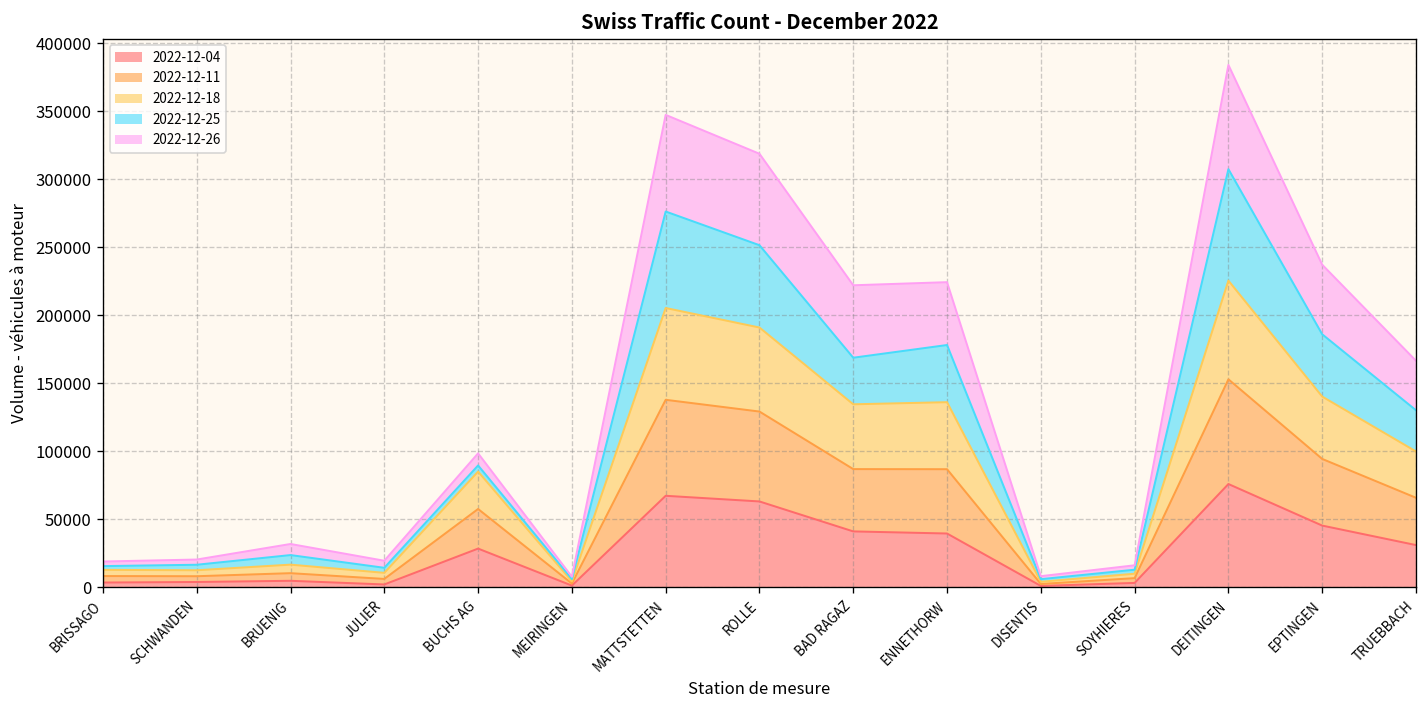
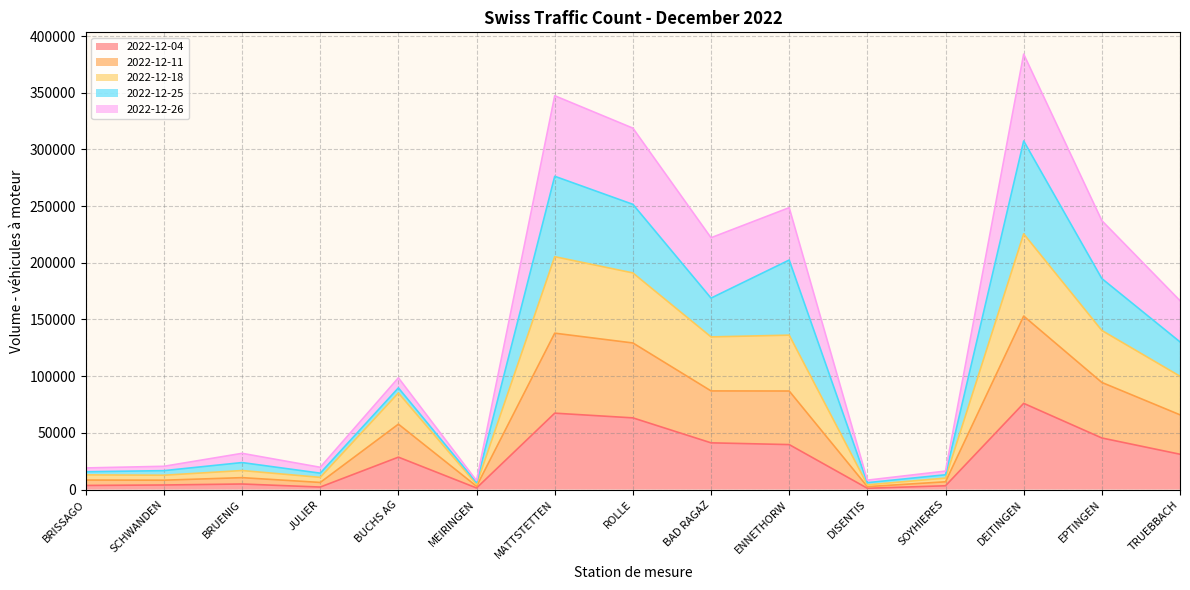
2022-12-25, ENNETHORW: 42000 -> 66000
